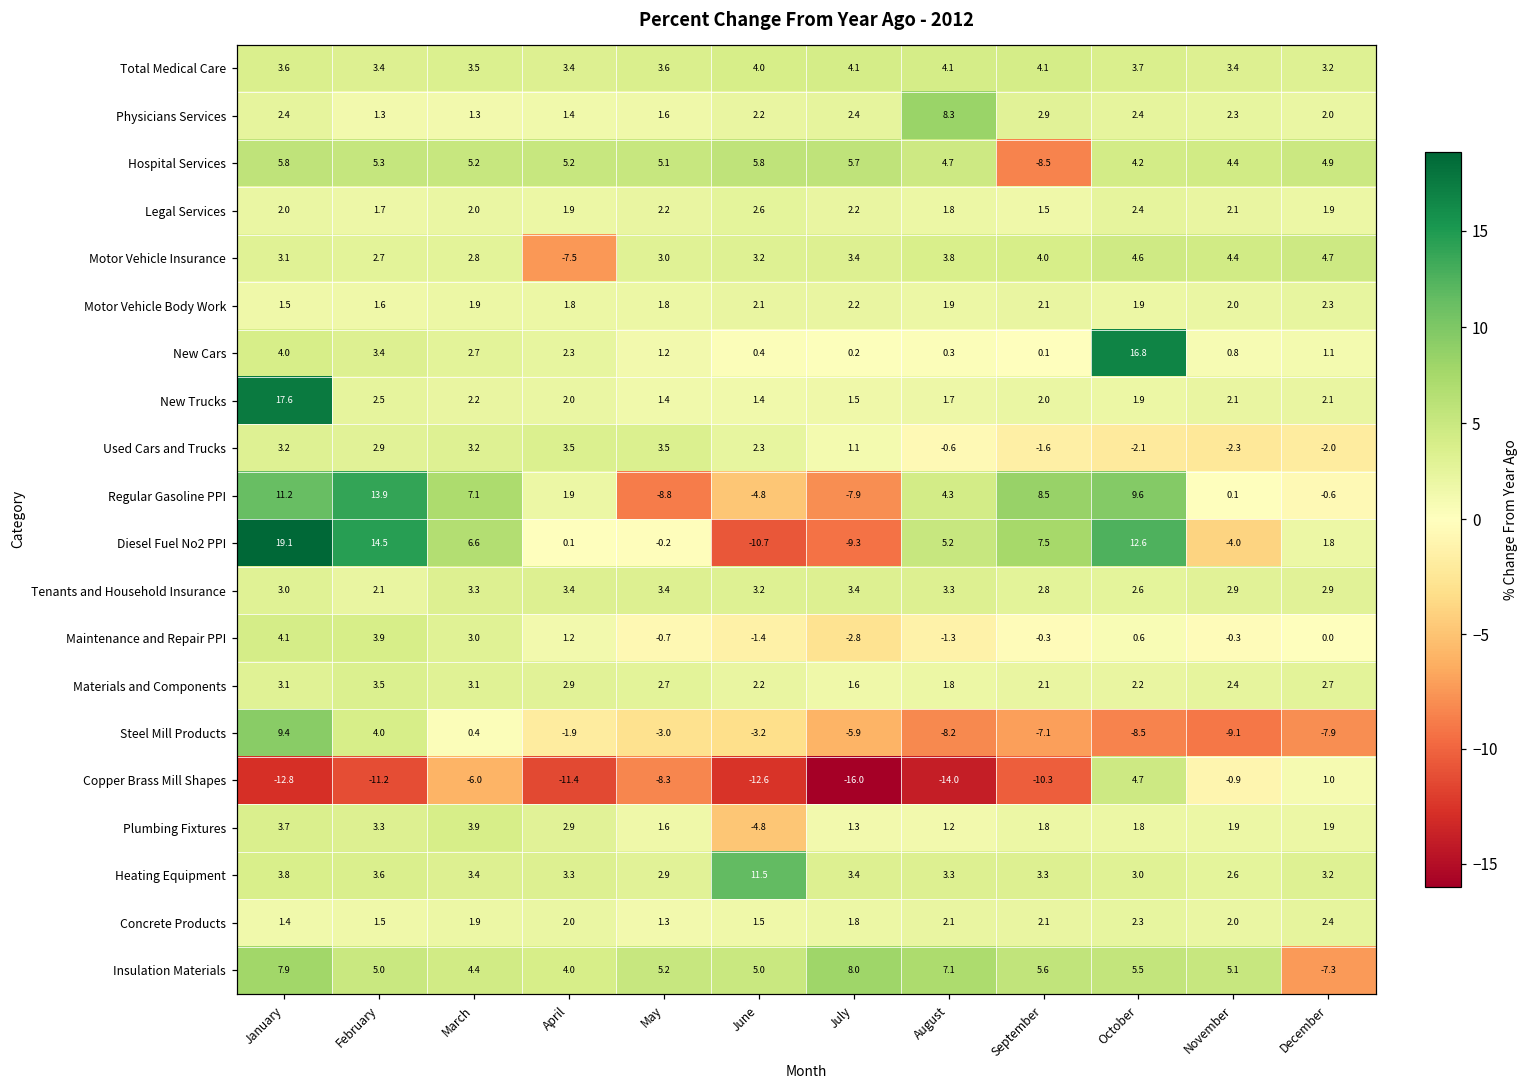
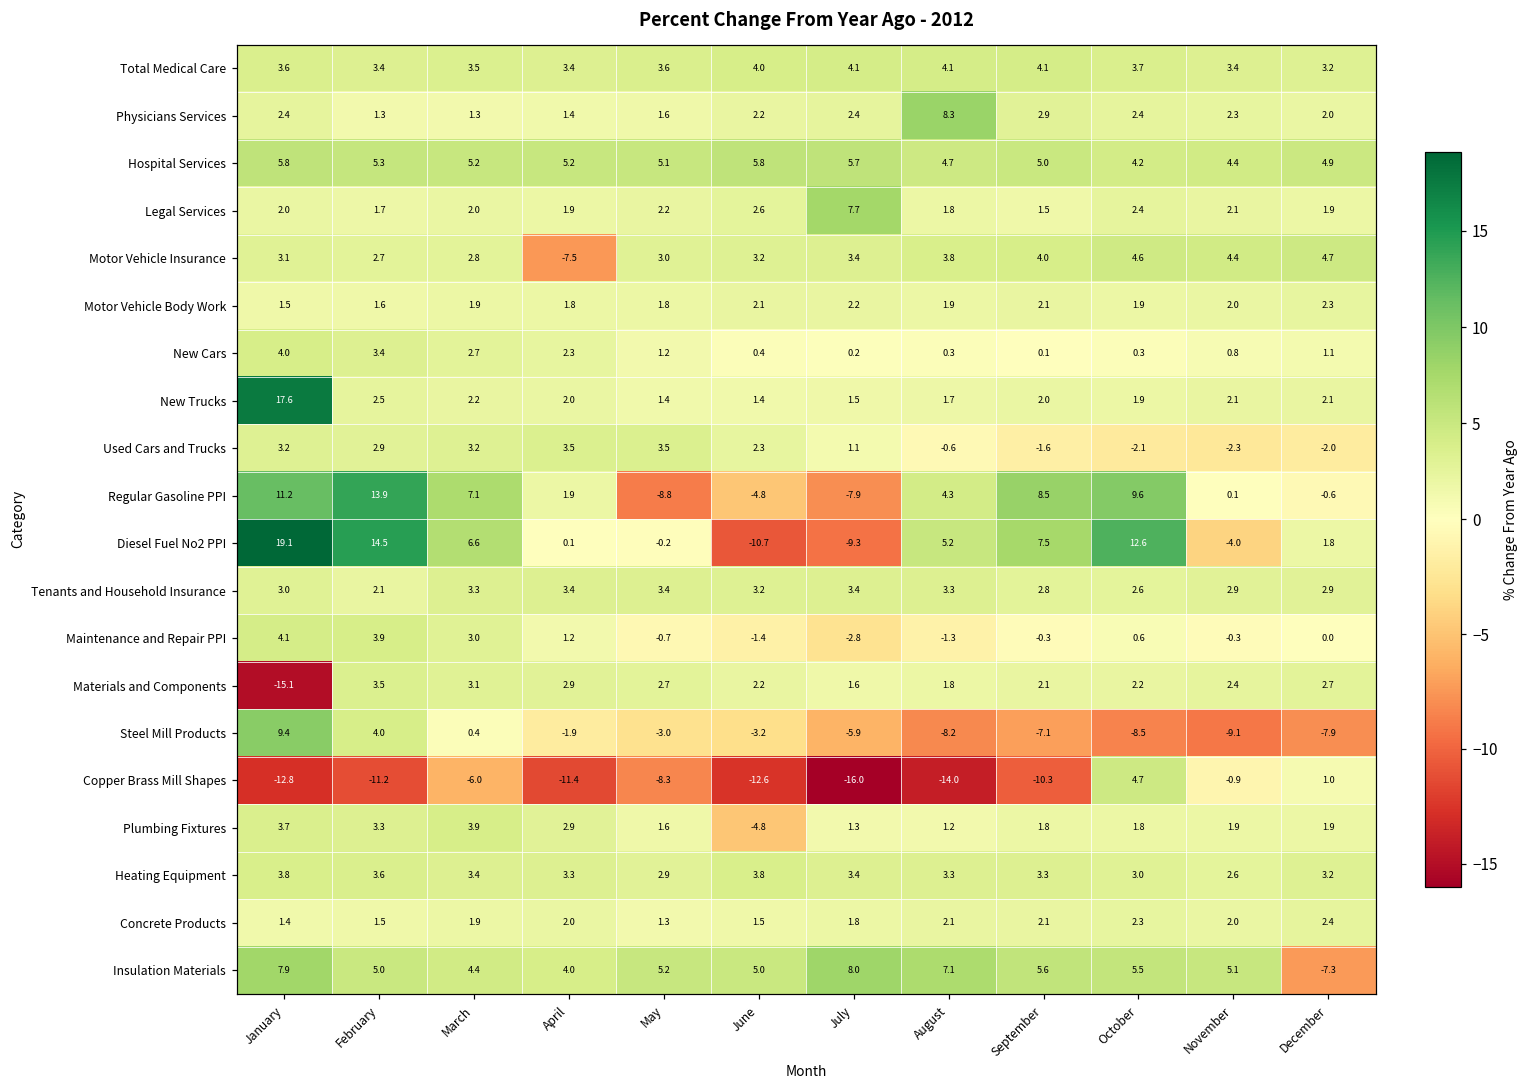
Hospital Services, September: -8.5 -> 5.0
Legal Services, July: 2.2 -> 7.7
New Cars, October: 16.8 -> 0.3
Materials and Components, January: 3.1 -> -15.1
Heating Equipment, June: 11.5 -> 3.8
